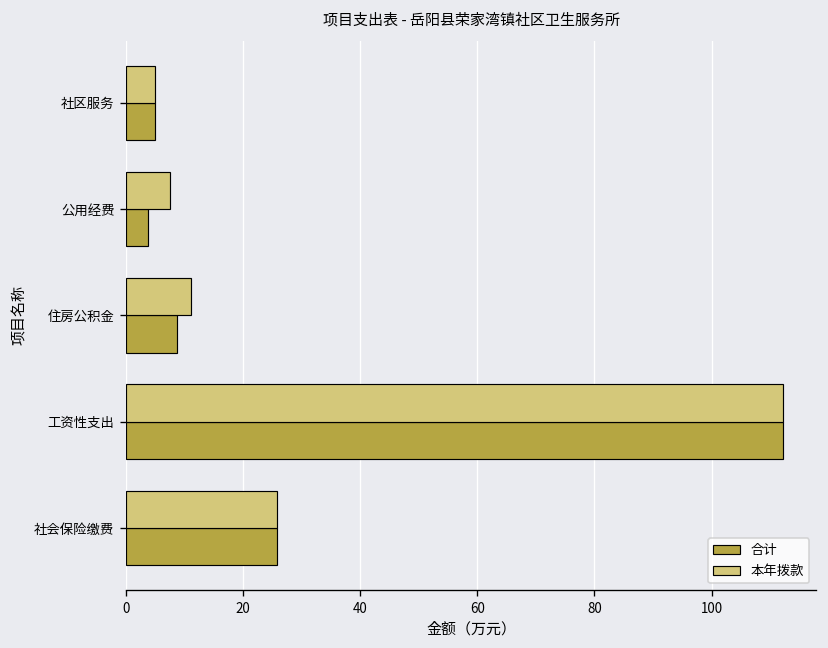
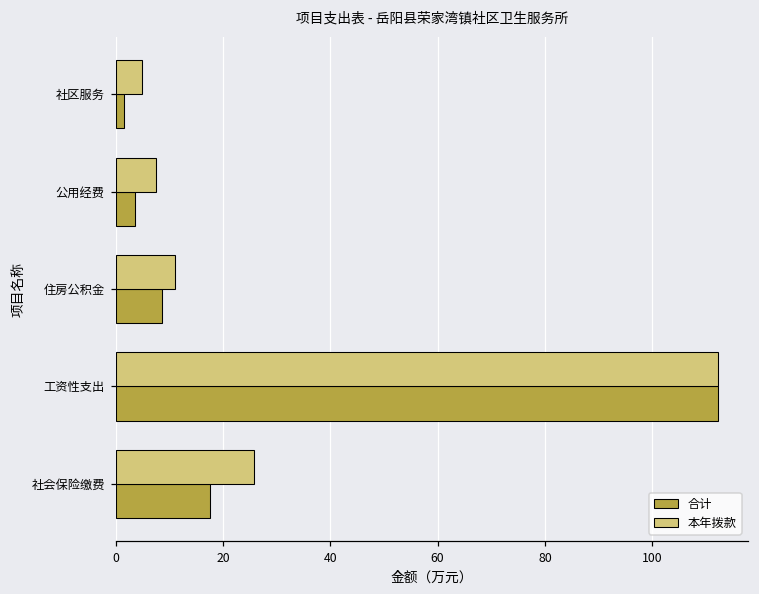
合计, 社区服务: 5 -> 2
合计, 社会保险缴费: 26 -> 18
